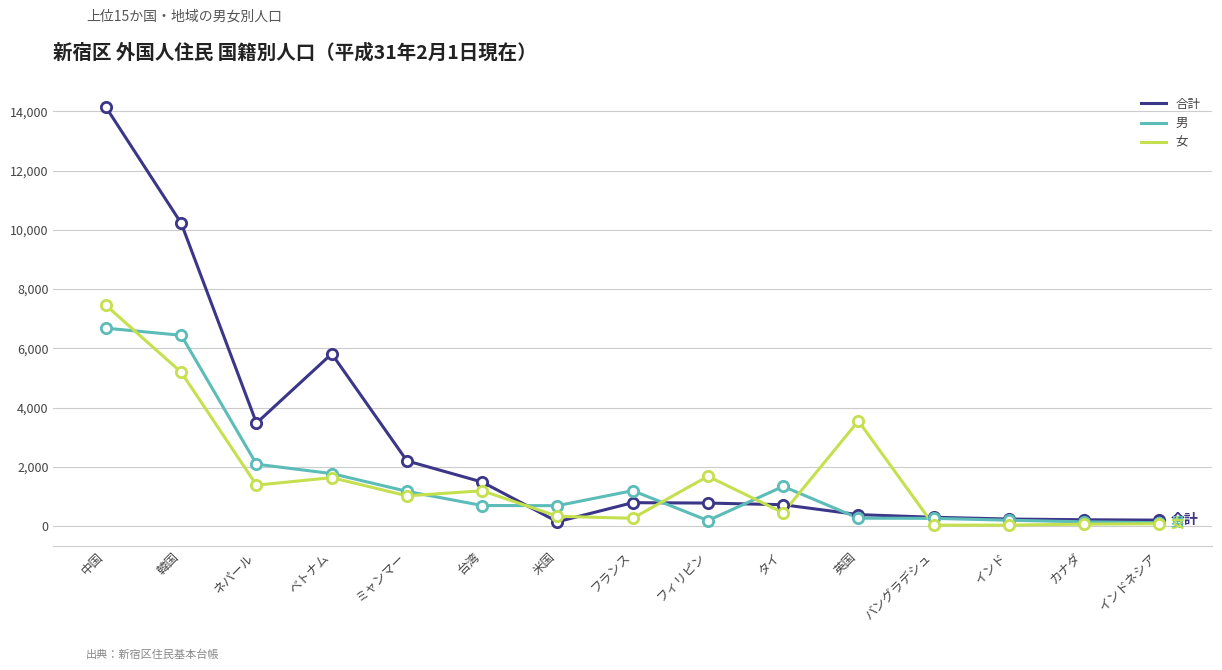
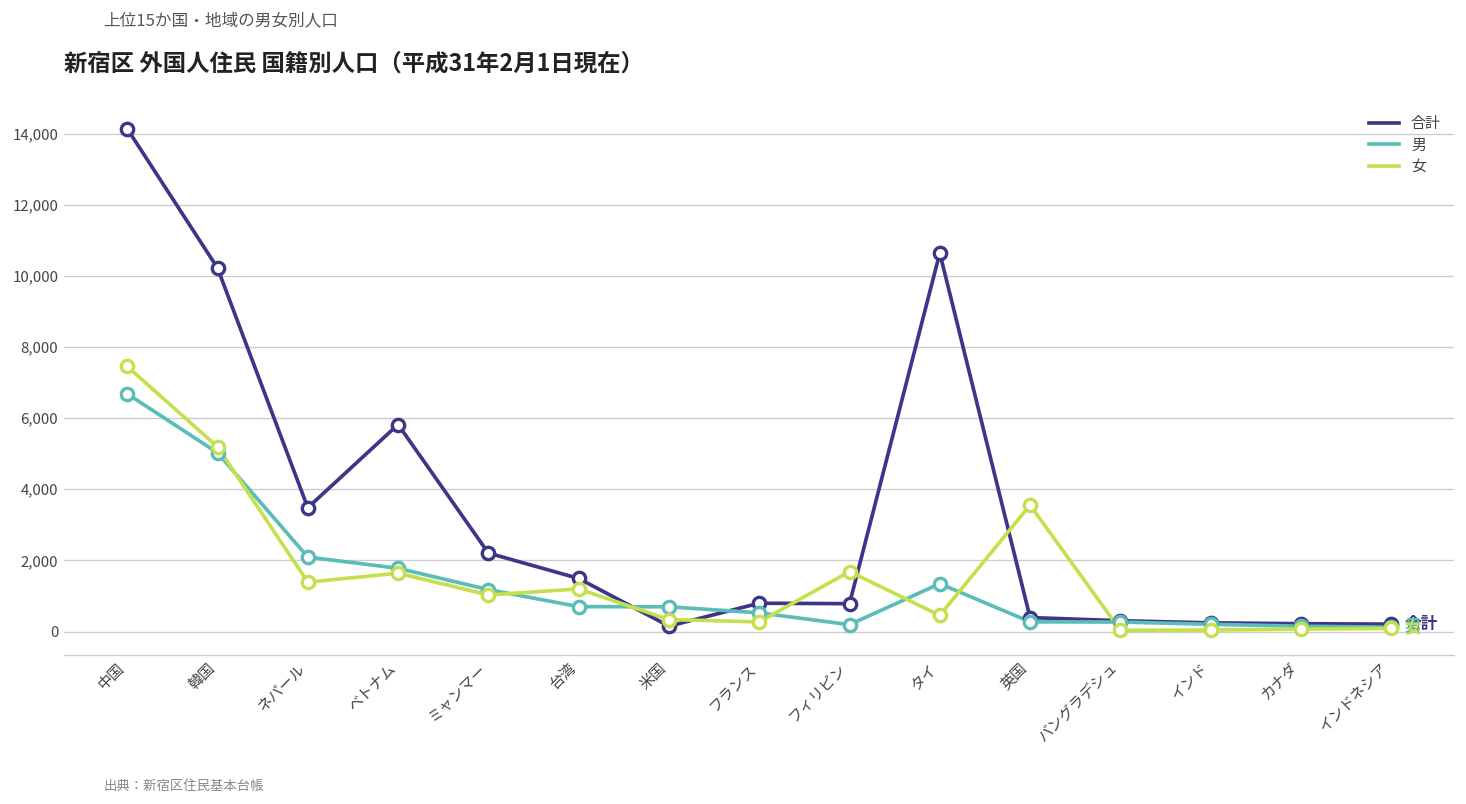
男, 韓国: 6,400 -> 5,000
男, フランス: 1,200 -> 500
合計, タイ: 700 -> 10,600
